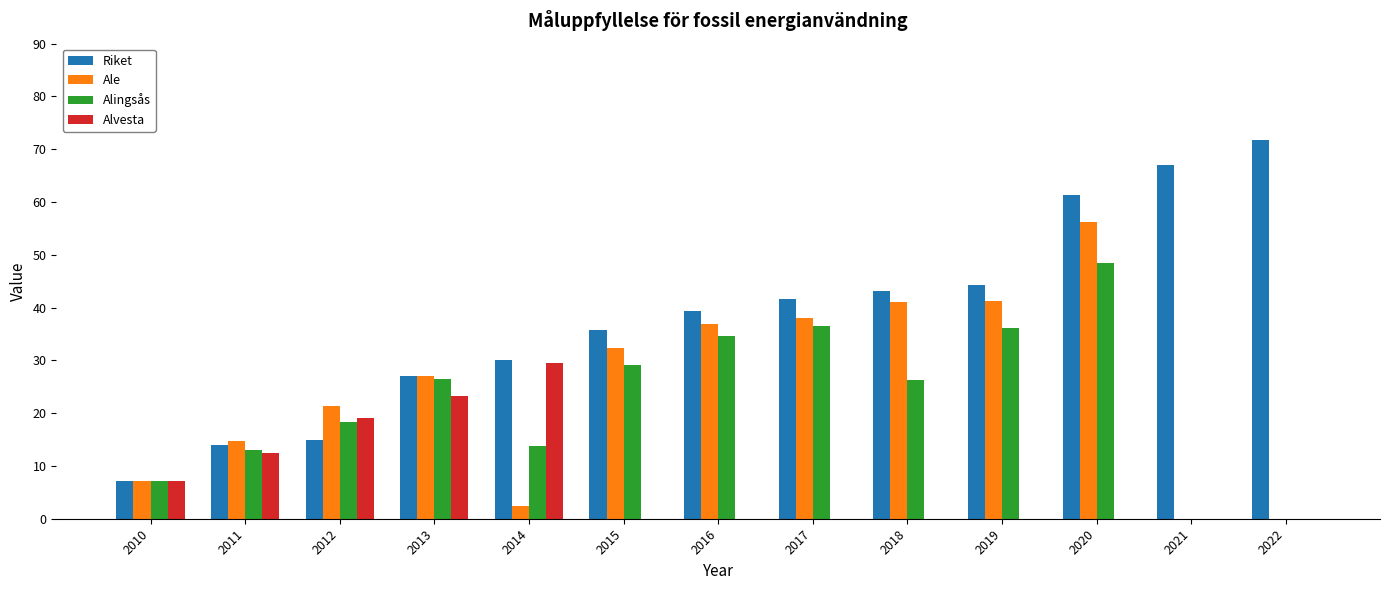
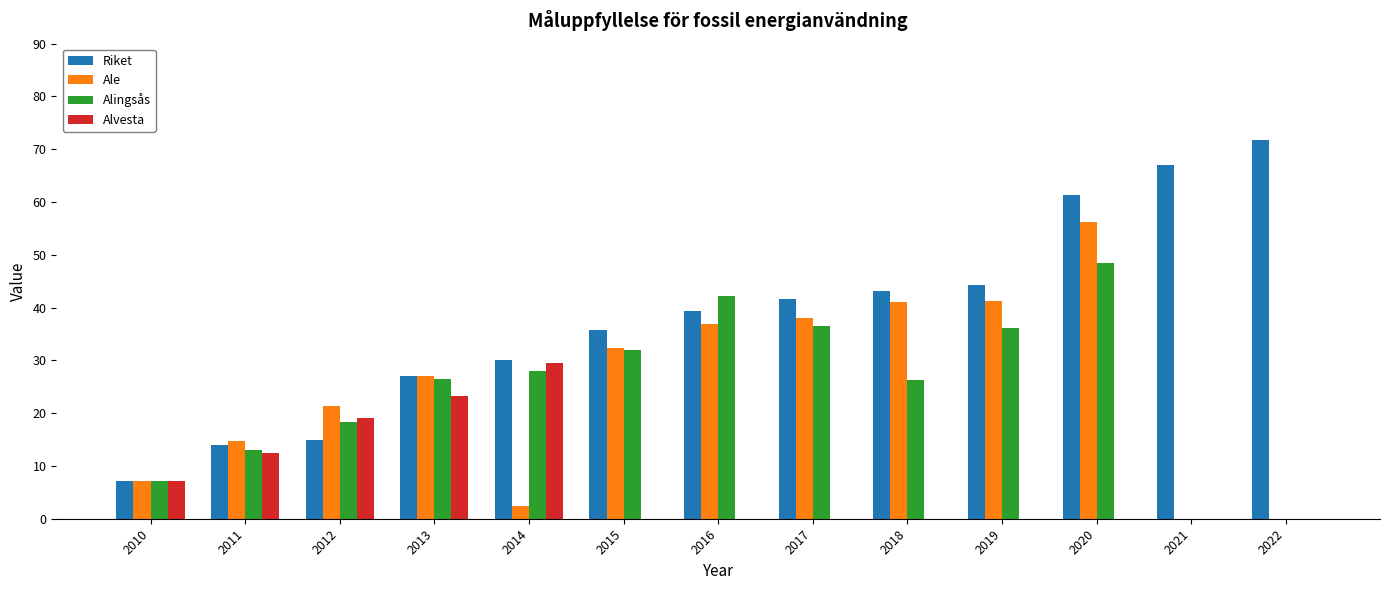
Alingsås, 2014: 14 -> 28
Alingsås, 2015: 29 -> 32
Alingsås, 2016: 35 -> 42
